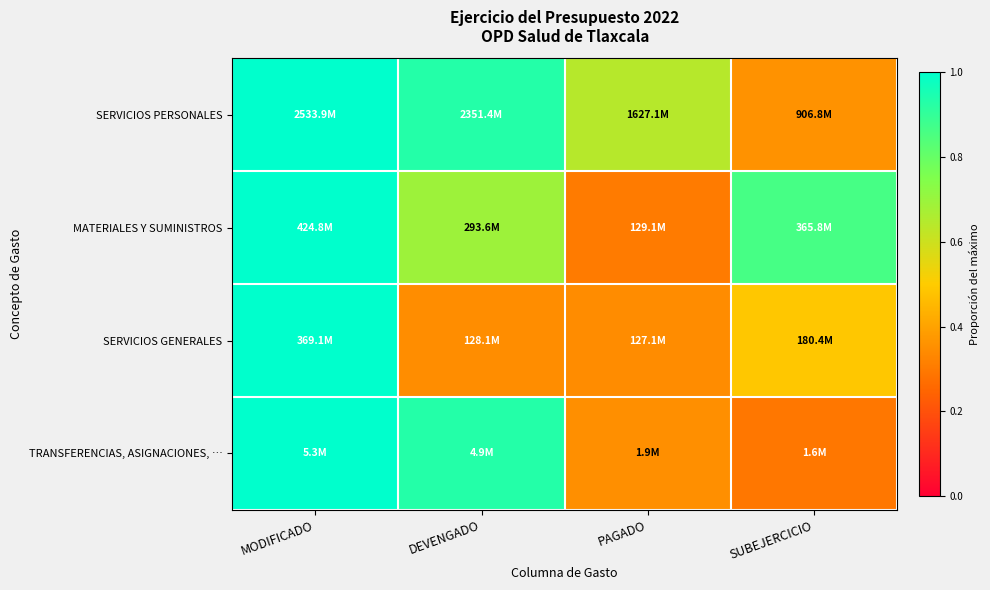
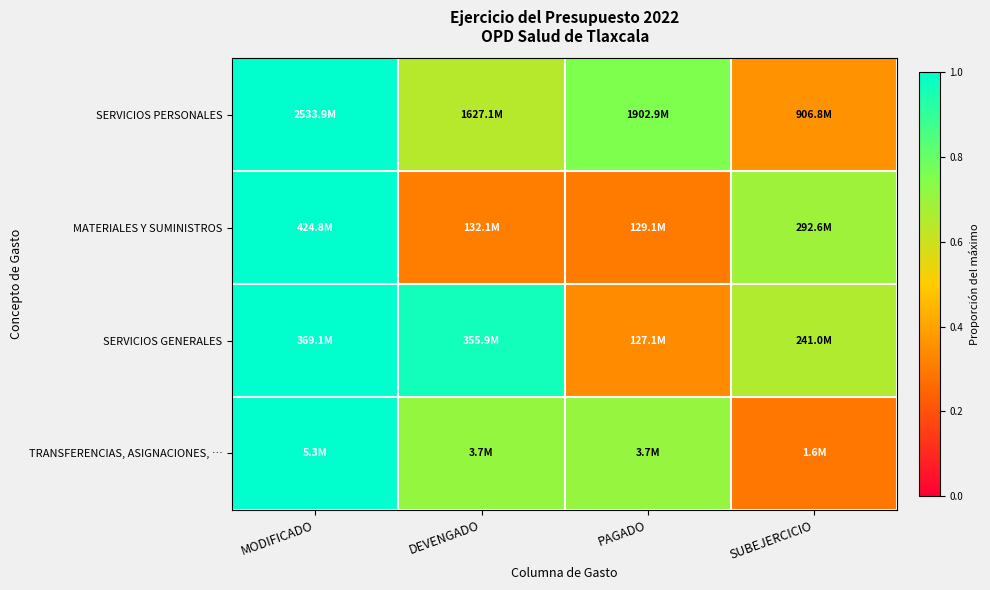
SERVICIOS PERSONALES, DEVENGADO: 2351.4M -> 1627.1M
SERVICIOS PERSONALES, PAGADO: 1627.1M -> 1902.9M
MATERIALES Y SUMINISTROS, DEVENGADO: 293.6M -> 132.1M
MATERIALES Y SUMINISTROS, SUBEJERCICIO: 365.8M -> 292.6M
SERVICIOS GENERALES, DEVENGADO: 128.1M -> 355.9M
SERVICIOS GENERALES, SUBEJERCICIO: 180.4M -> 241.0M
TRANSFERENCIAS, ASIGNACIONES, …, DEVENGADO: 4.9M -> 3.7M
TRANSFERENCIAS, ASIGNACIONES, …, PAGADO: 1.9M -> 3.7M
